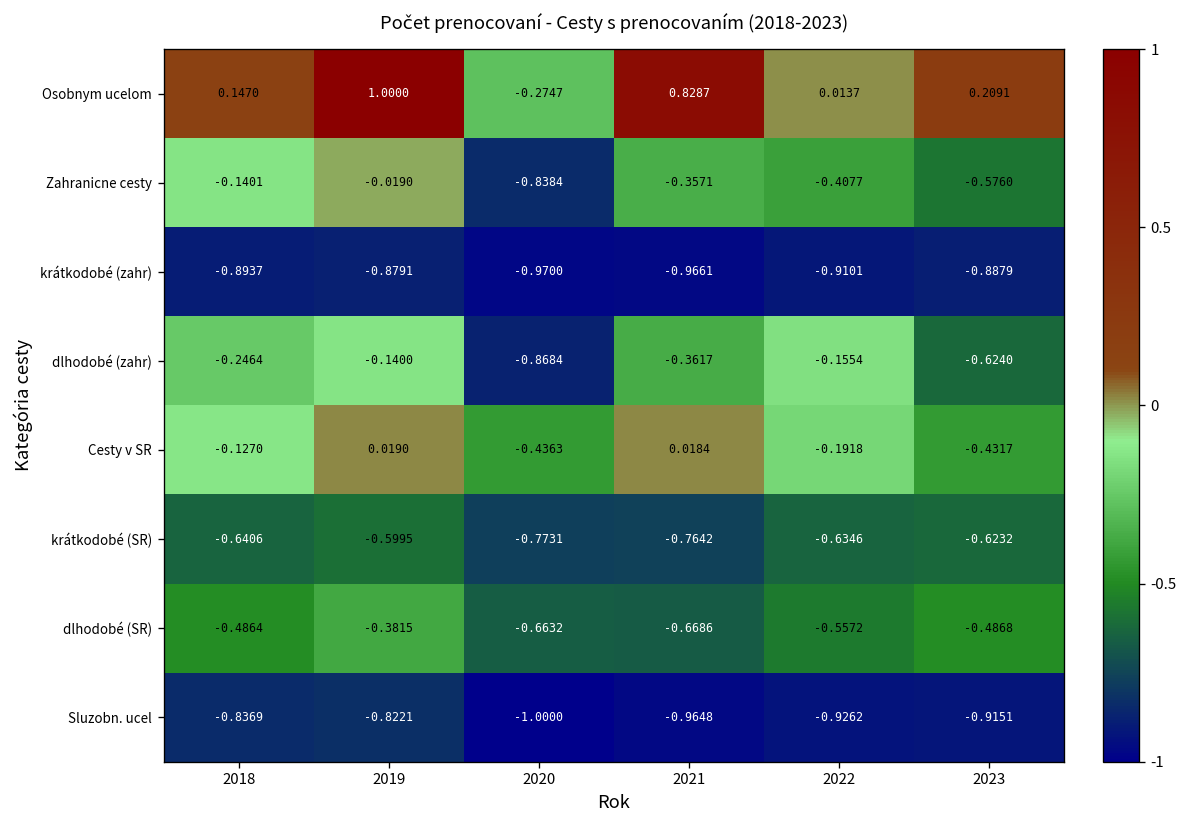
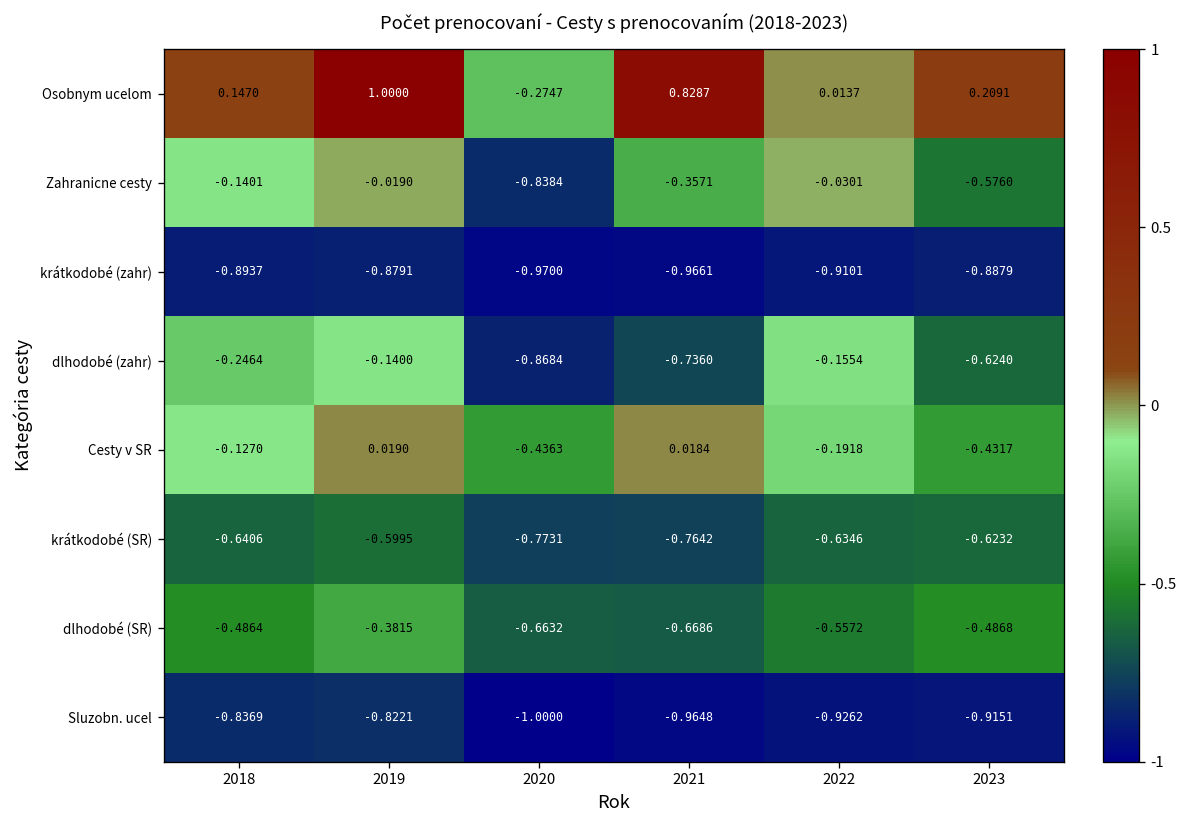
Zahranicne cesty, 2022: -0.4077 -> -0.0301
dlhodobé (zahr), 2021: -0.3617 -> -0.7360
